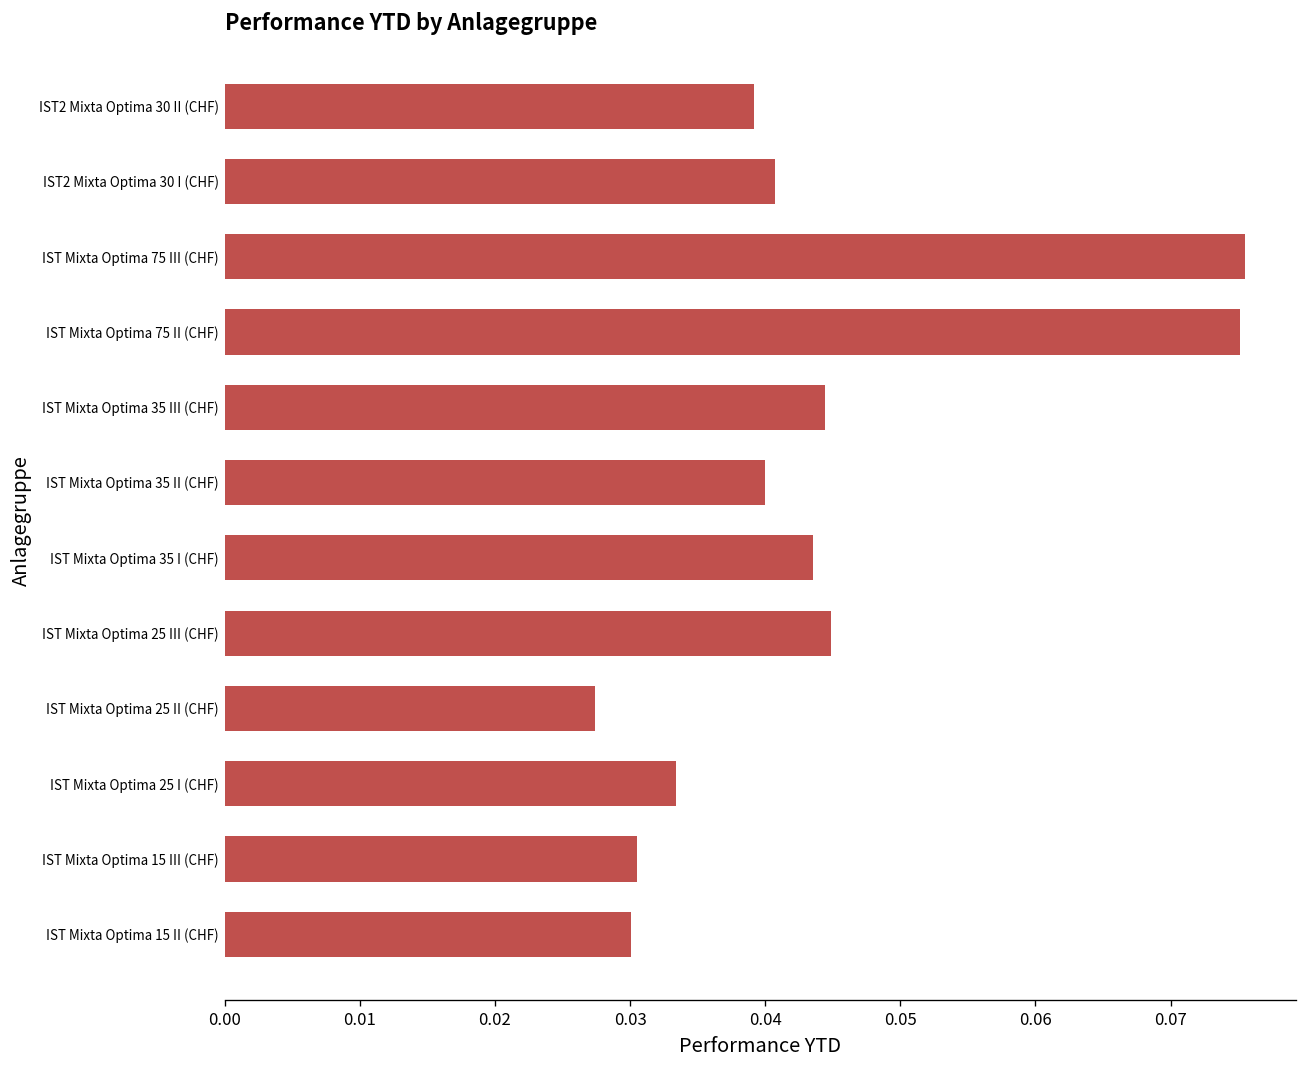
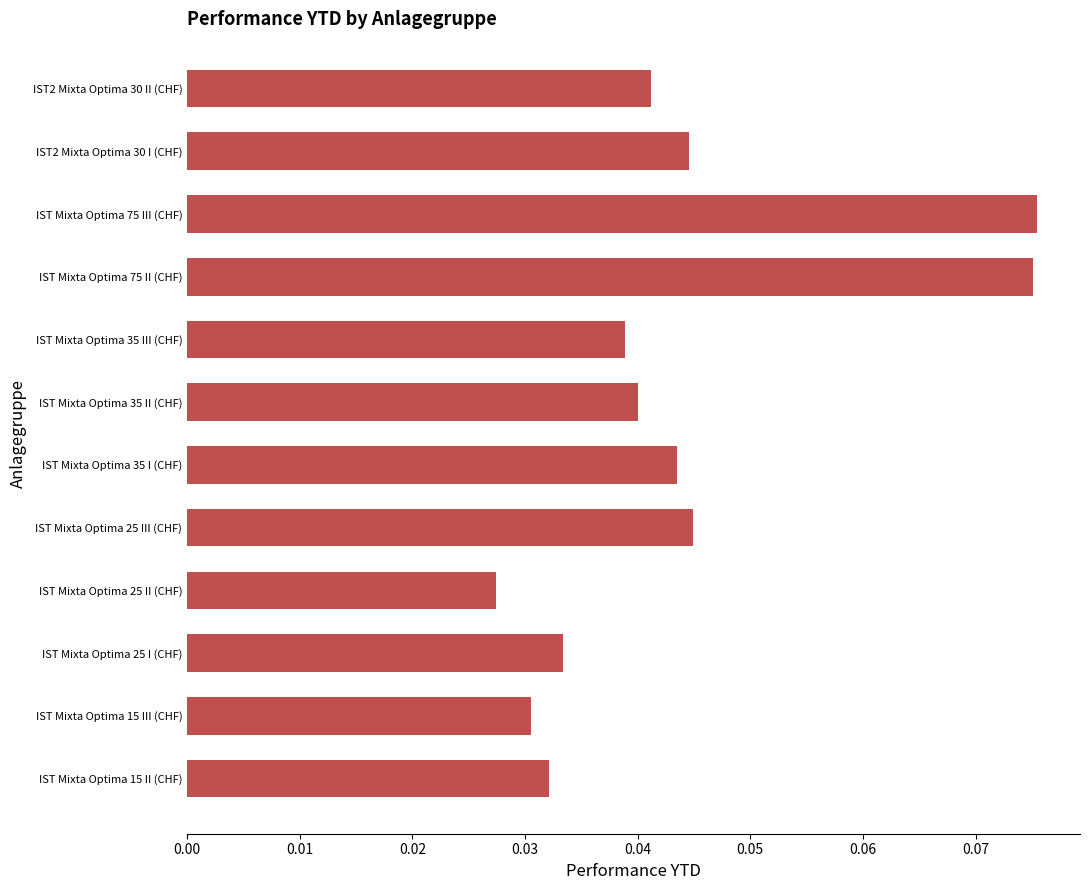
IST2 Mixta Optima 30 II (CHF): 0.0392 -> 0.0412
IST2 Mixta Optima 30 I (CHF): 0.0407 -> 0.0446
IST Mixta Optima 35 III (CHF): 0.0444 -> 0.0389
IST Mixta Optima 15 II (CHF): 0.0301 -> 0.0321
